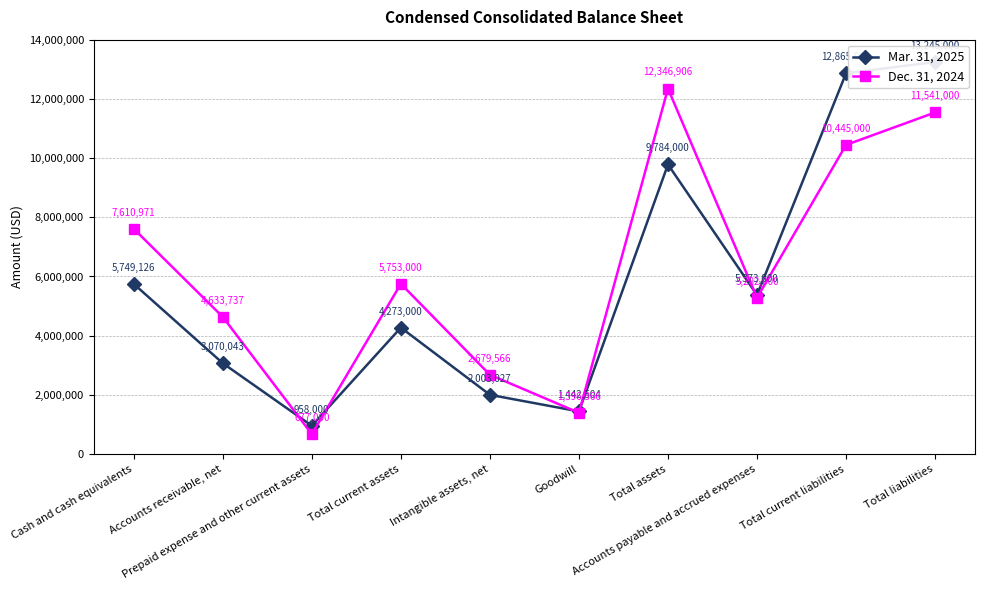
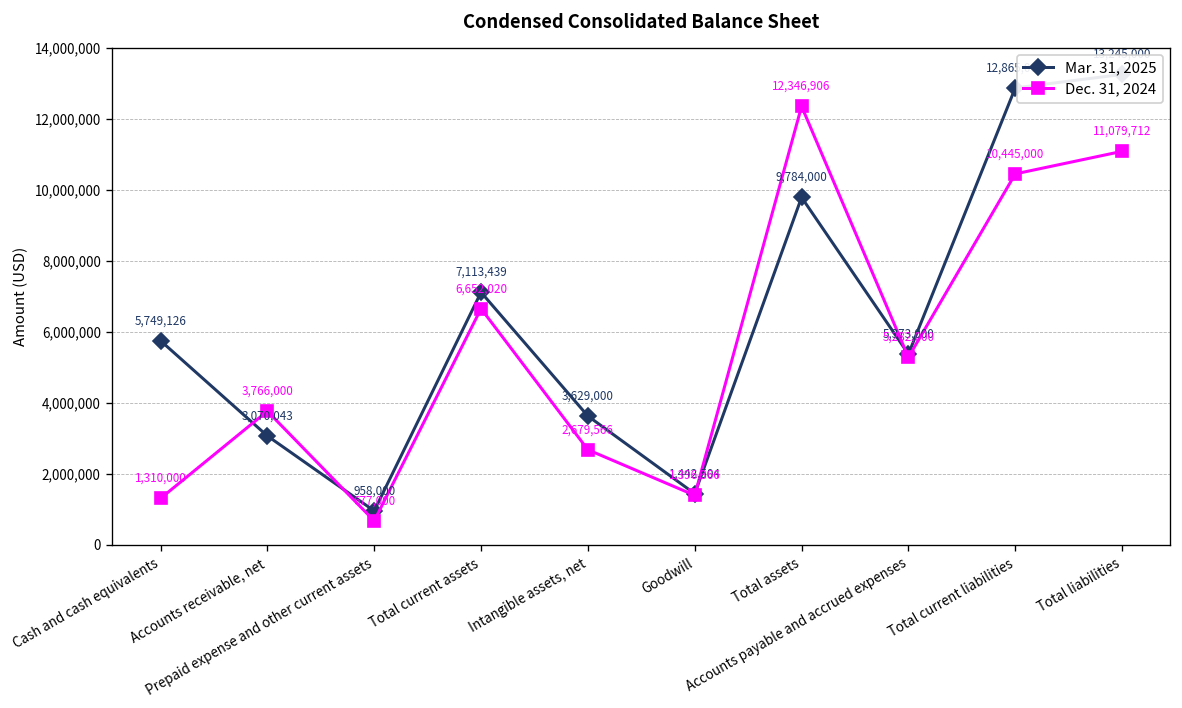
Dec. 31, 2024, Cash and cash equivalents: 7,610,971 -> 1,310,000
Dec. 31, 2024, Accounts receivable, net: 4,633,737 -> 3,766,000
Mar. 31, 2025, Total current assets: 4,273,000 -> 7,113,439
Dec. 31, 2024, Total current assets: 5,753,000 -> 6,652,020
Mar. 31, 2025, Intangible assets, net: 2,003,027 -> 3,629,000
Dec. 31, 2024, Total liabilities: 11,541,000 -> 11,079,712
